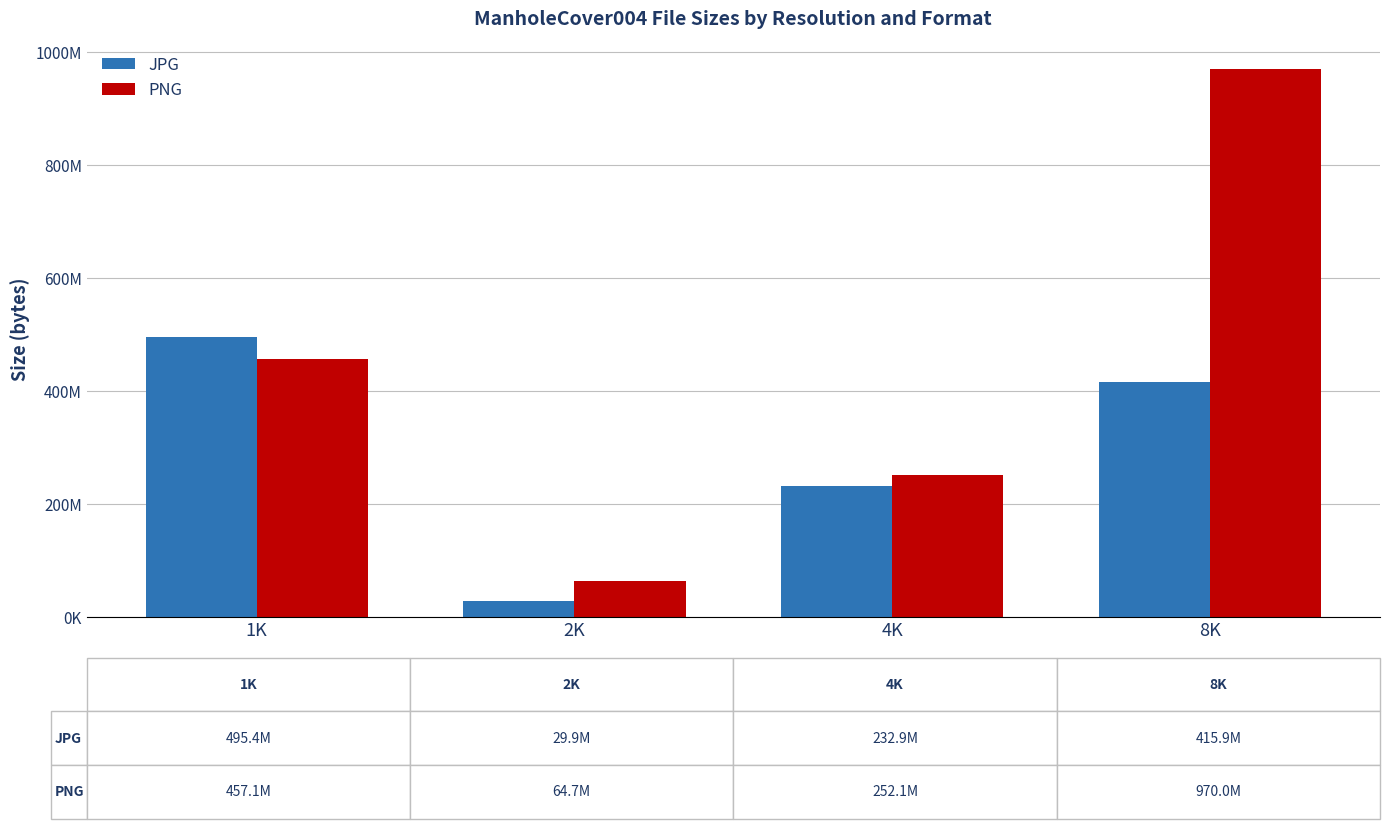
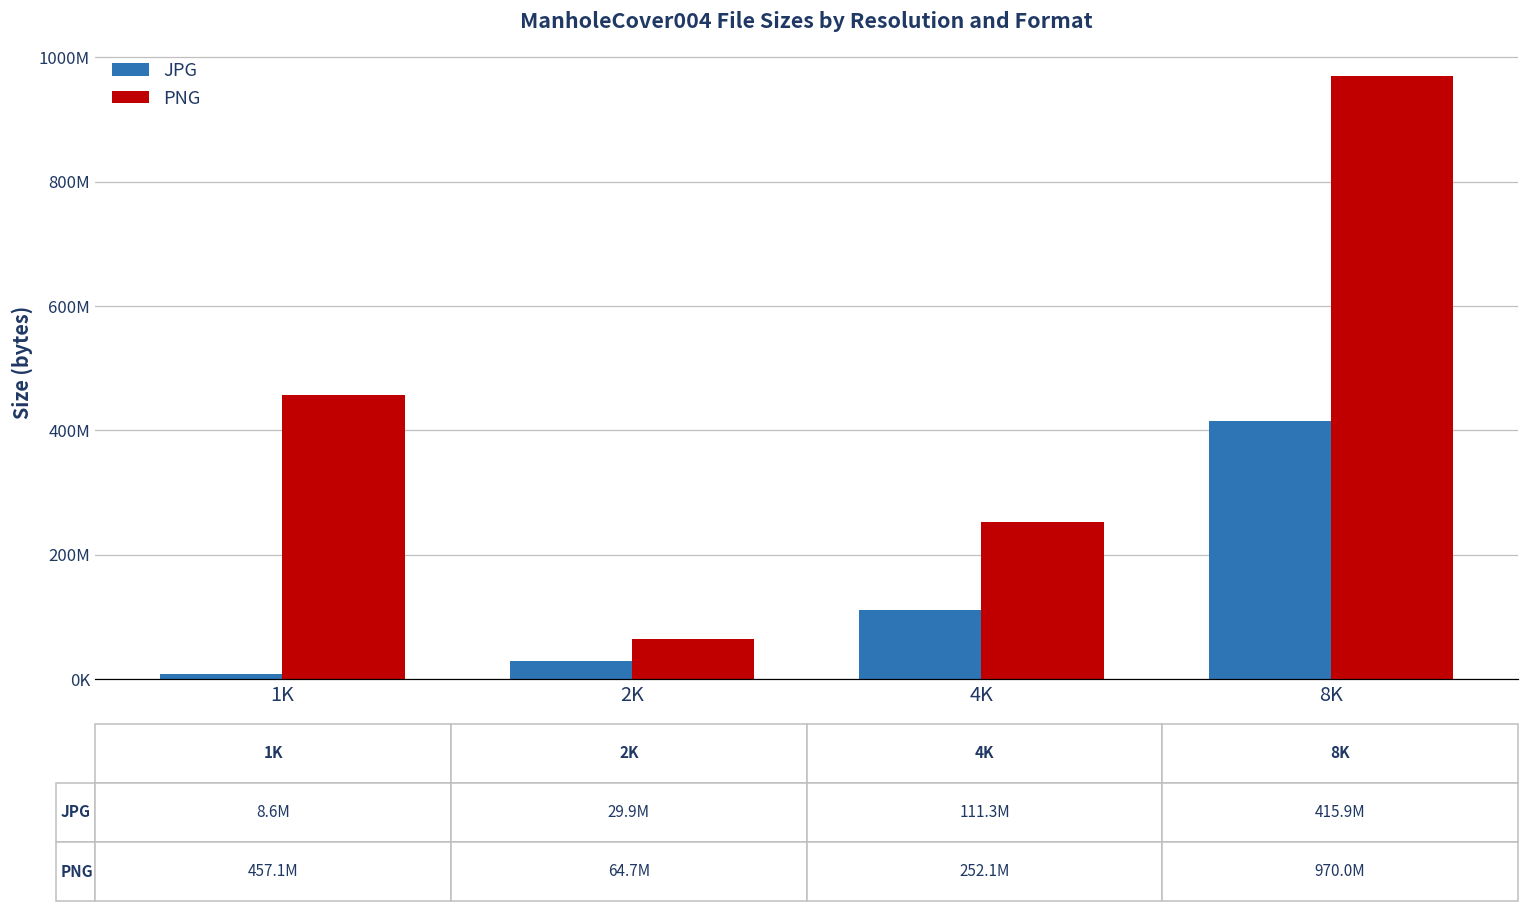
JPG, 1K: 495.4M -> 8.6M
JPG, 4K: 232.9M -> 111.3M
